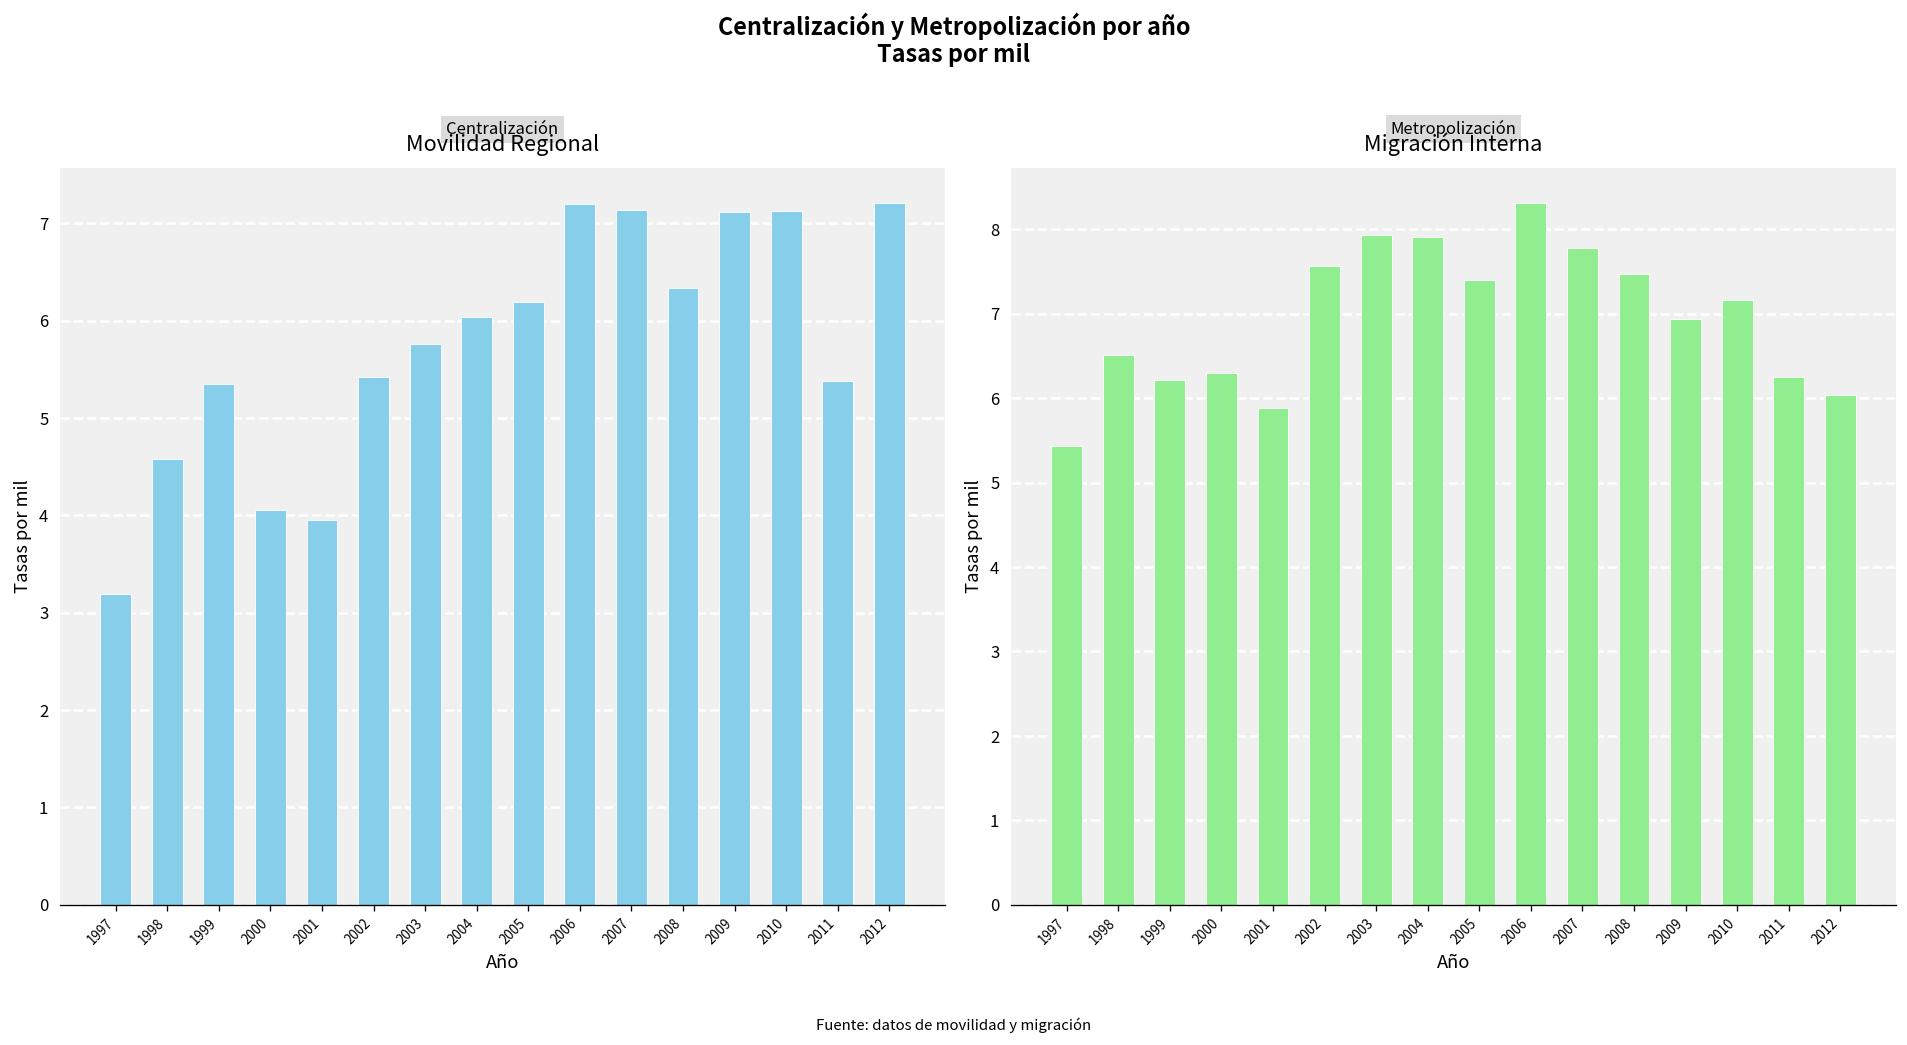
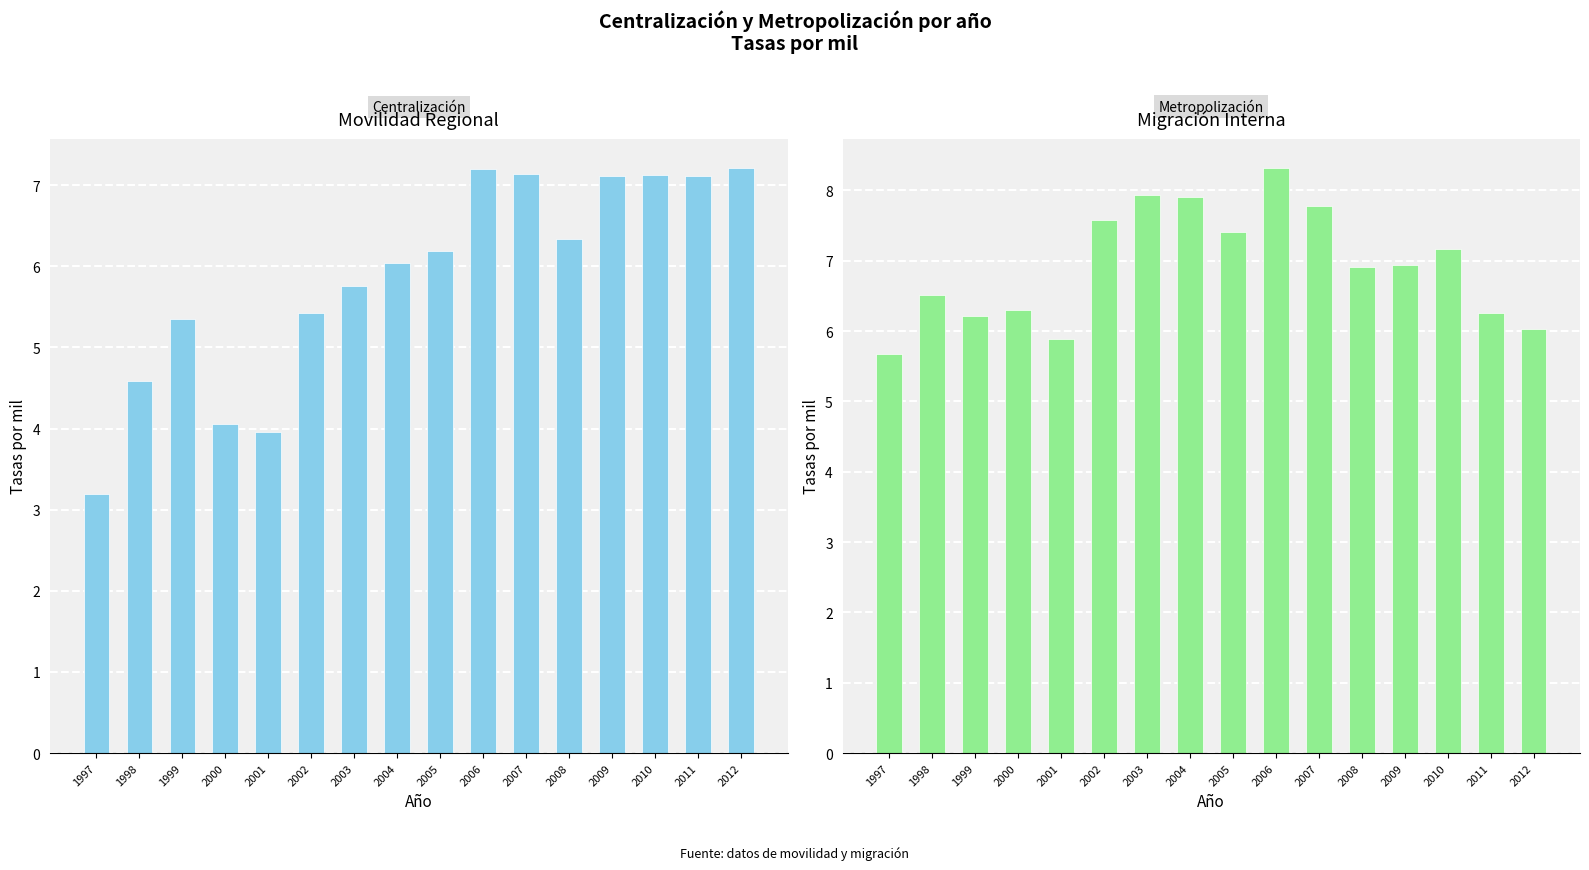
Movilidad Regional, 2011: 5.4 -> 7.1
Migración Interna, 1997: 5.4 -> 5.7
Migración Interna, 2008: 7.5 -> 6.9
